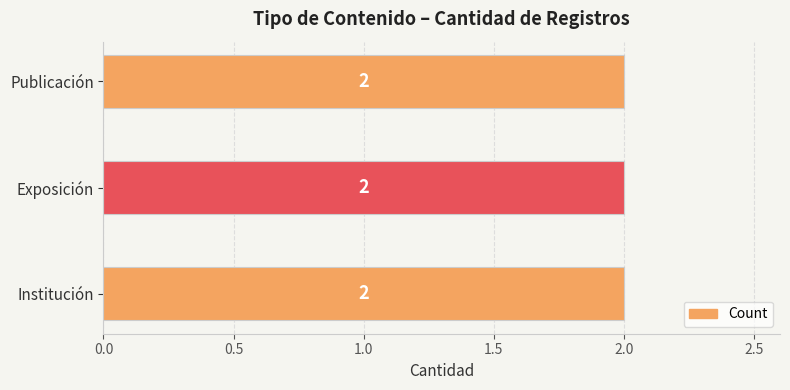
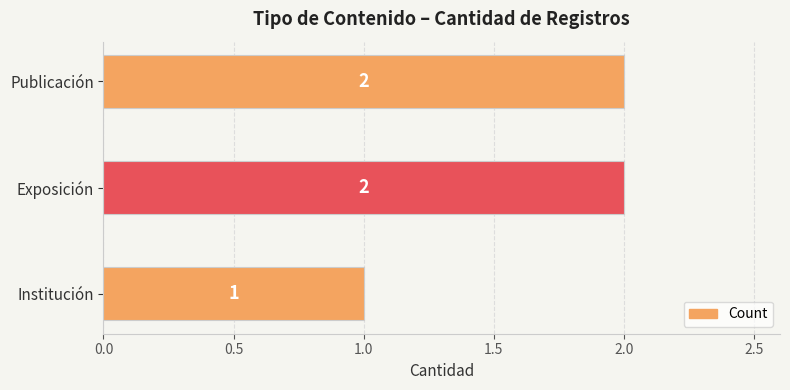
Institución: 2 -> 1
